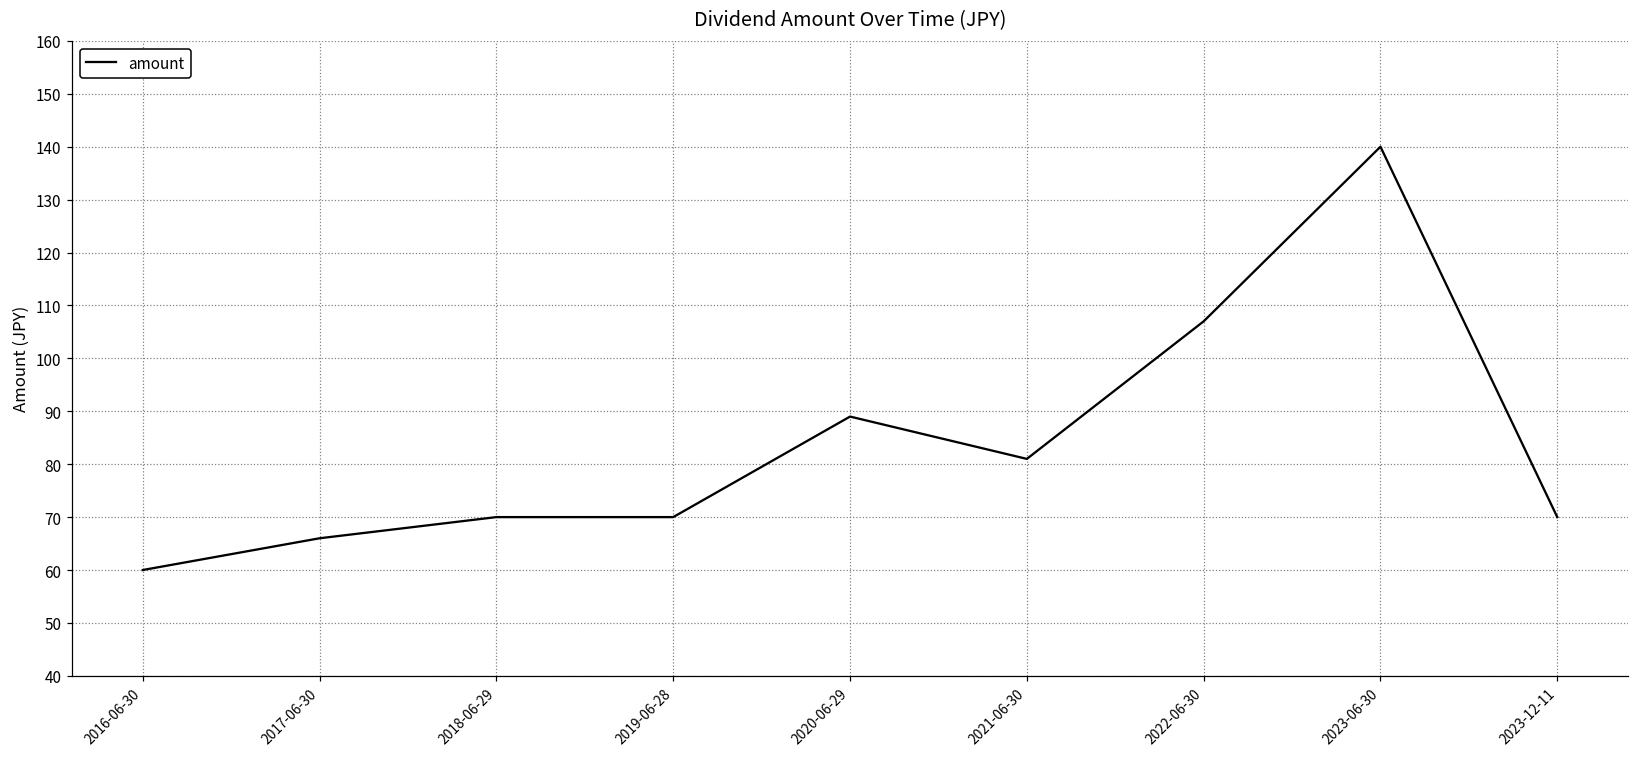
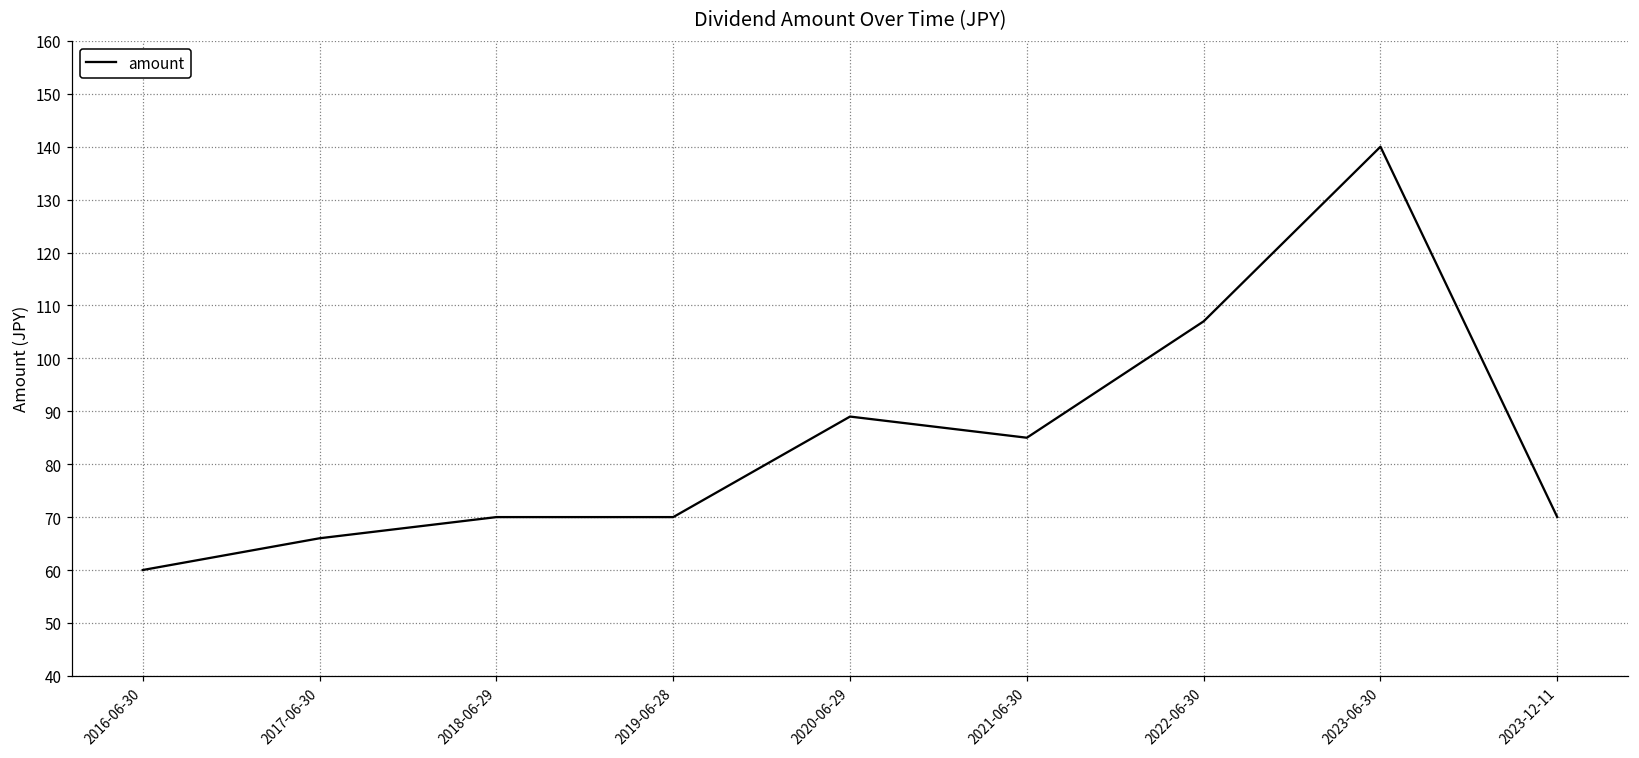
2021-06-30: 81 -> 85
